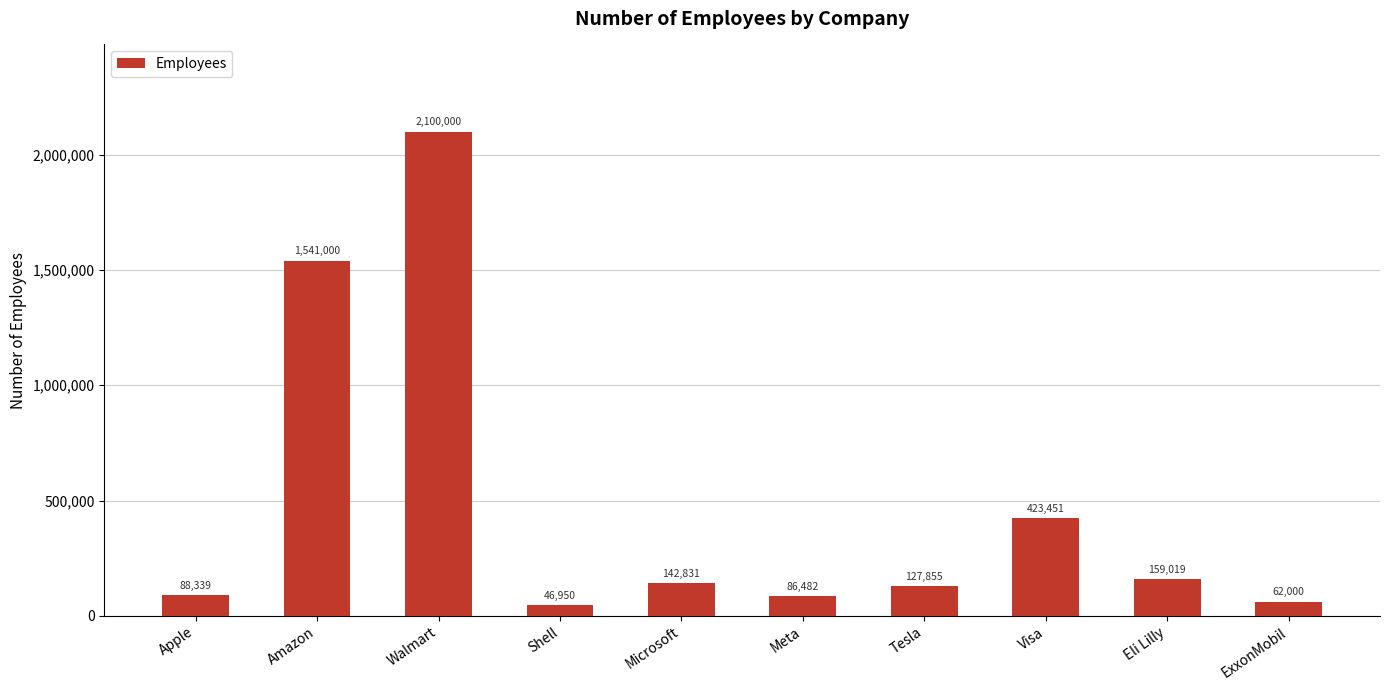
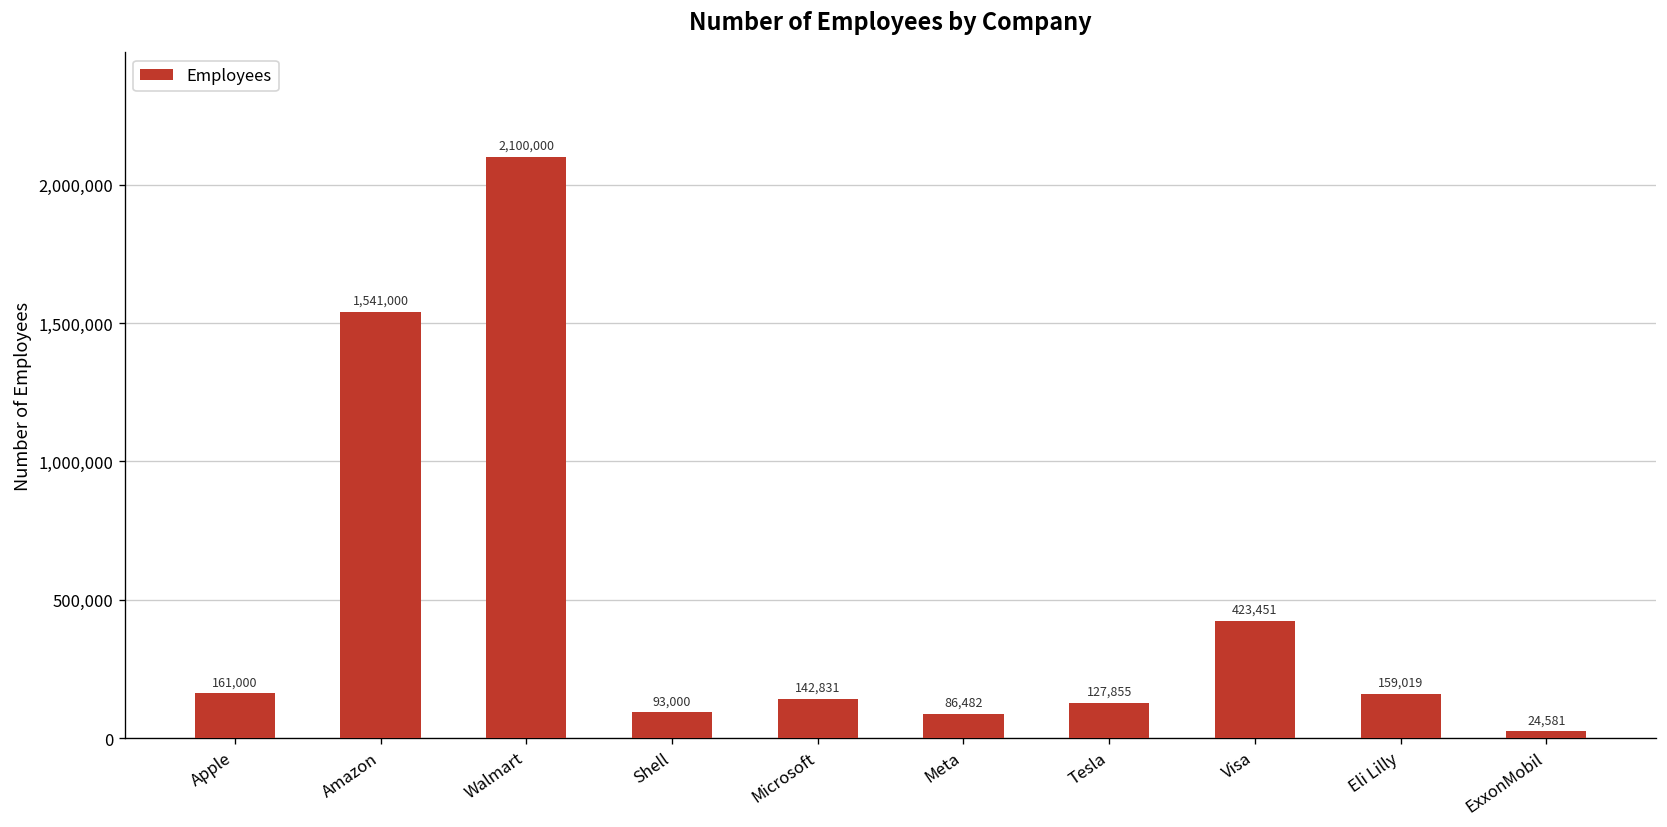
Apple: 88,339 -> 161,000
Shell: 46,950 -> 93,000
ExxonMobil: 62,000 -> 24,581
